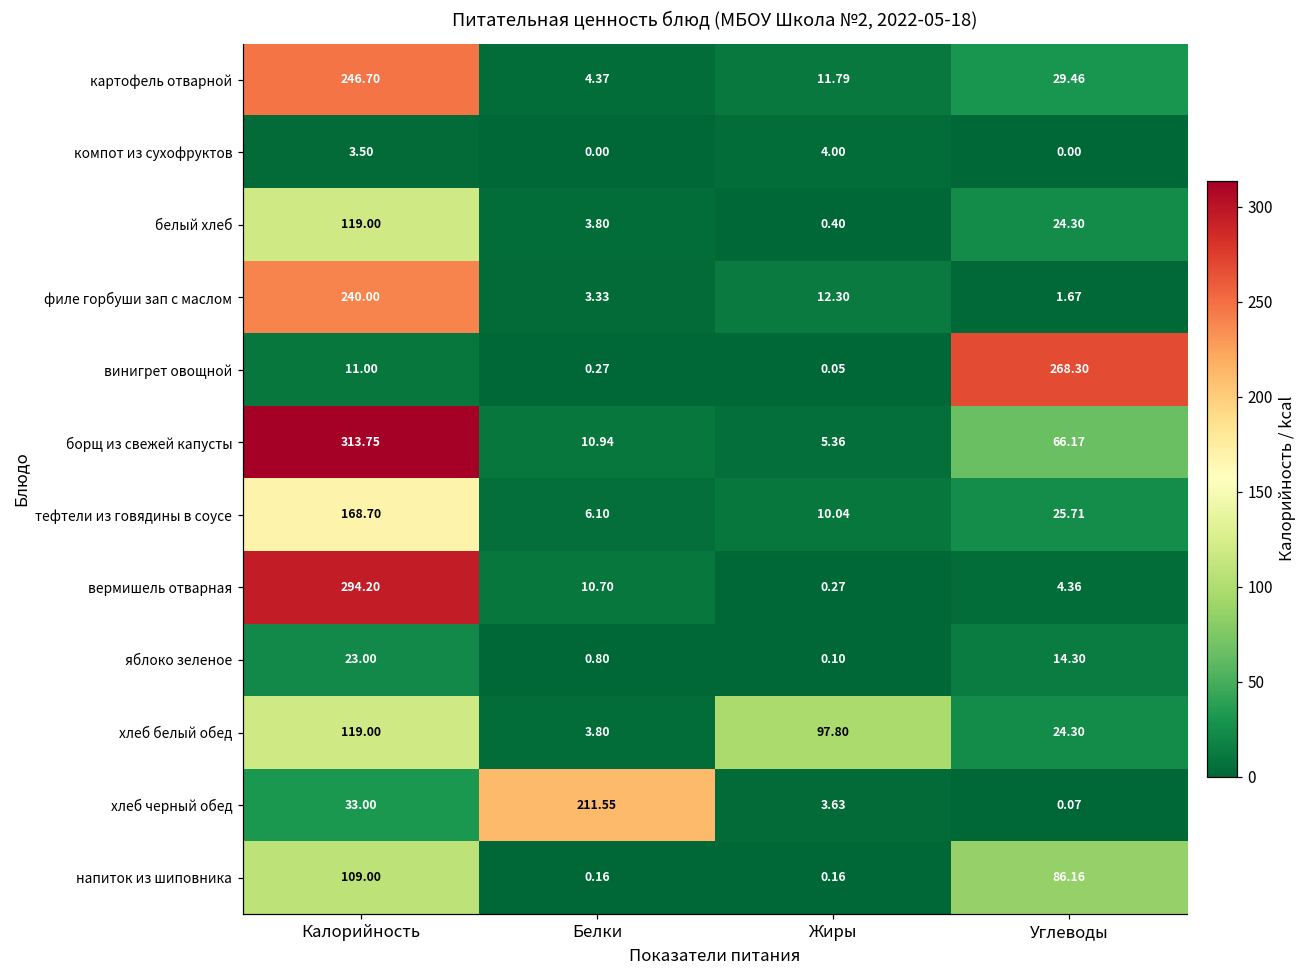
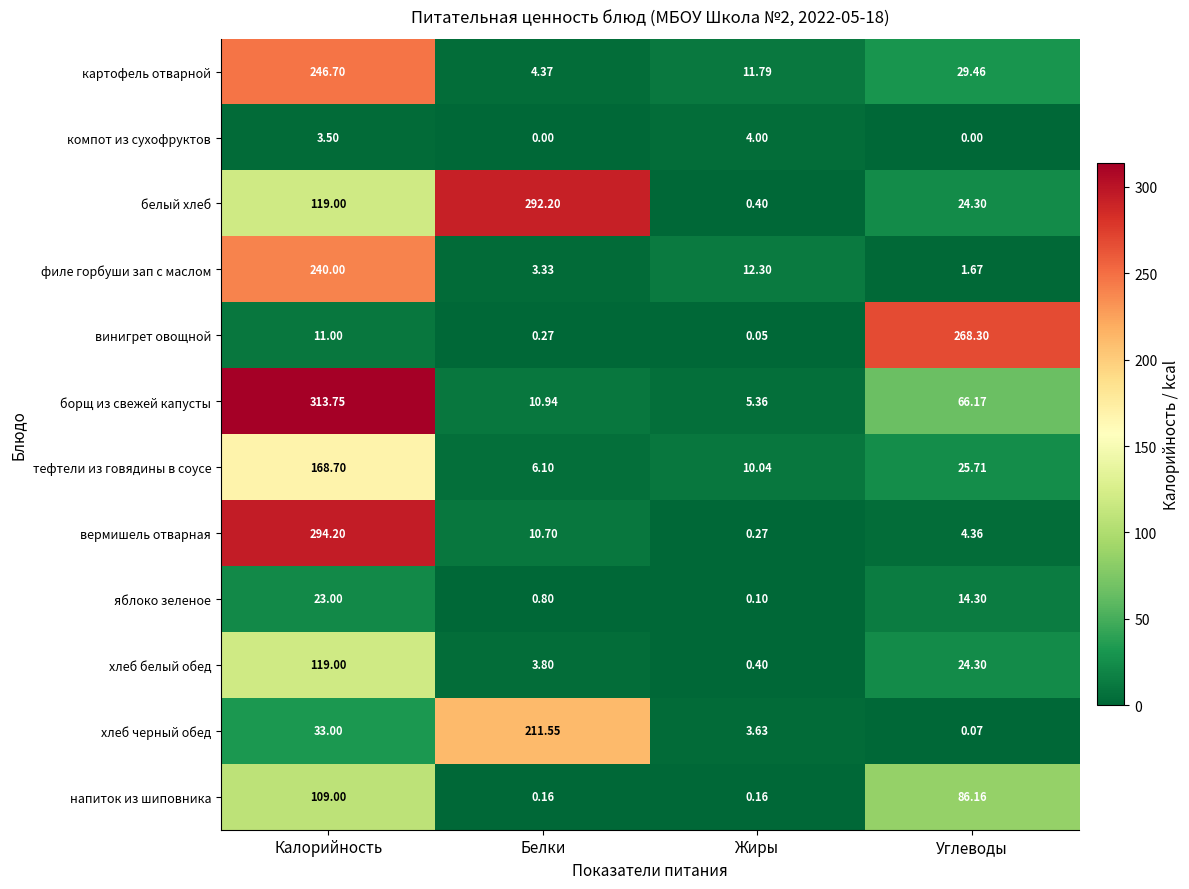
белый хлеб, Белки: 3.80 -> 292.20
хлеб белый обед, Жиры: 97.80 -> 0.40
